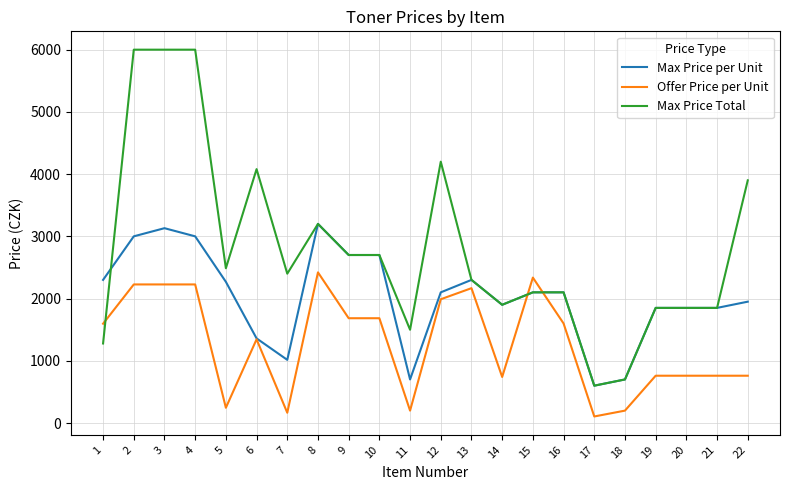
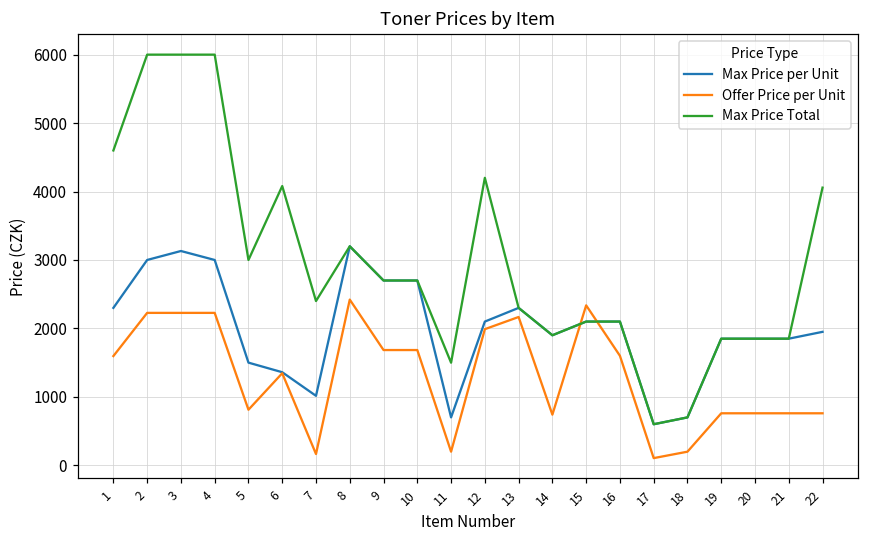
Max Price Total, 1: 1300 -> 4600
Max Price per Unit, 5: 2300 -> 1500
Offer Price per Unit, 5: 200 -> 800
Max Price Total, 5: 2500 -> 3000
Max Price Total, 22: 3900 -> 4100
